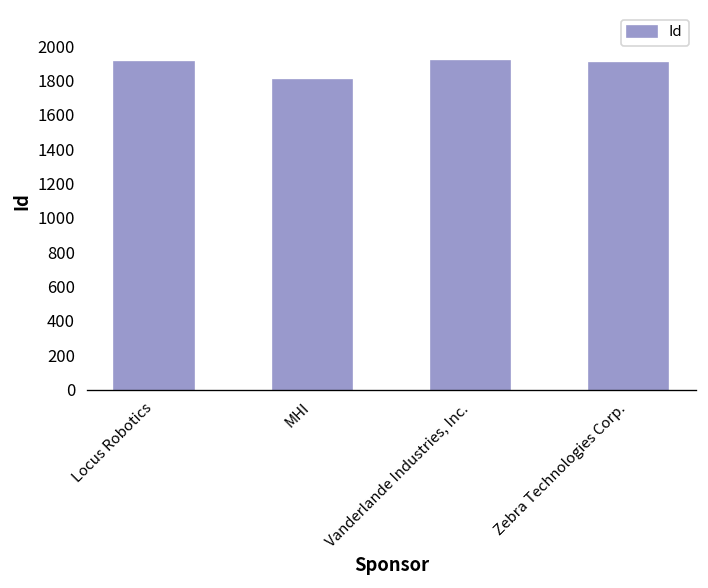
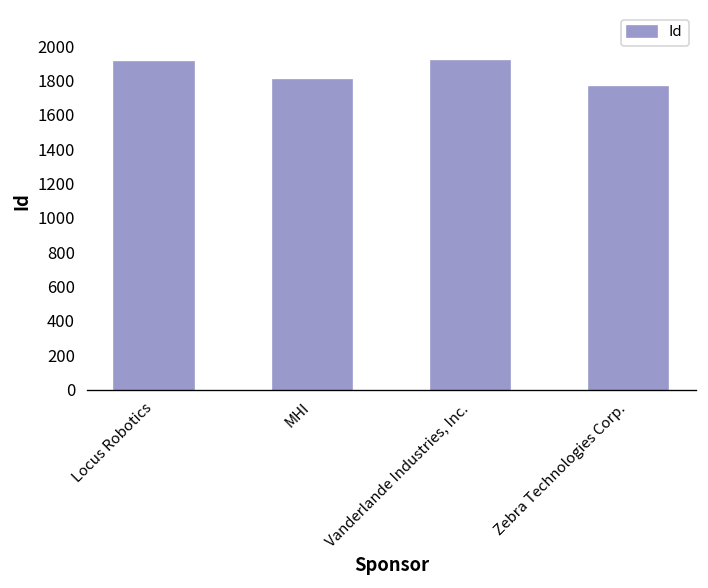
Zebra Technologies Corp.: 1900 -> 1760
